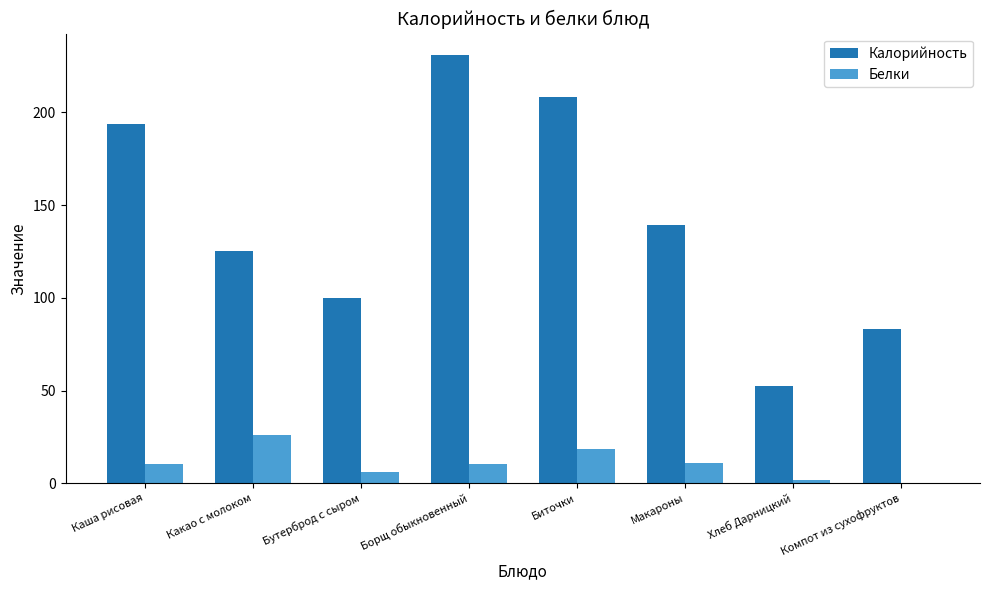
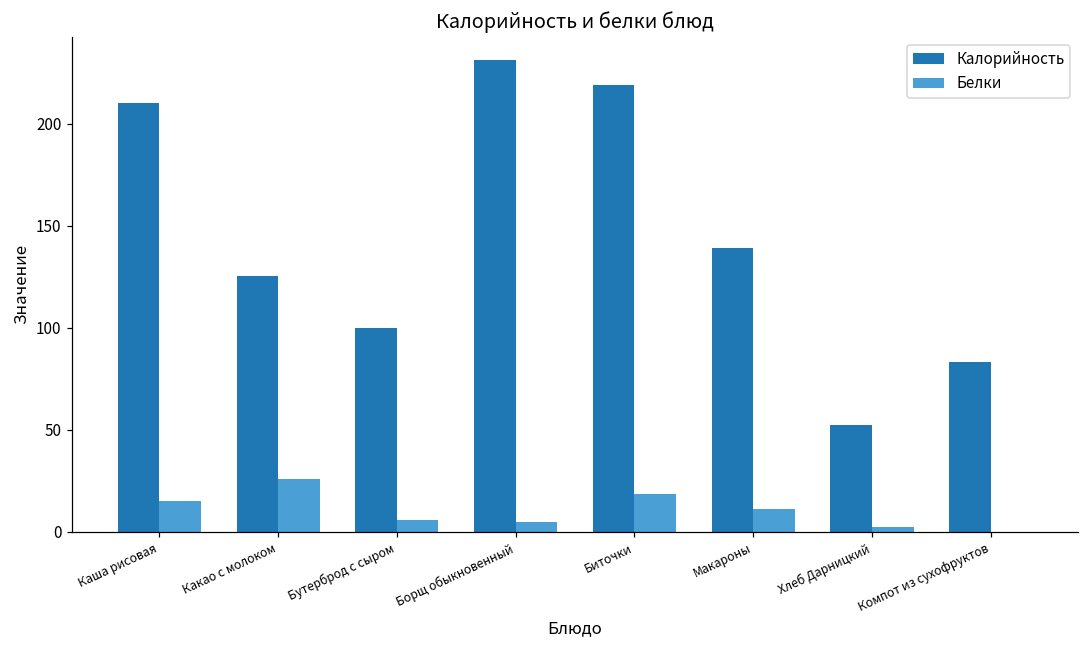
Калорийность, Каша рисовая: 194 -> 210
Белки, Каша рисовая: 10 -> 15
Белки, Борщ обыкновенный: 10 -> 4
Калорийность, Биточки: 208 -> 219
